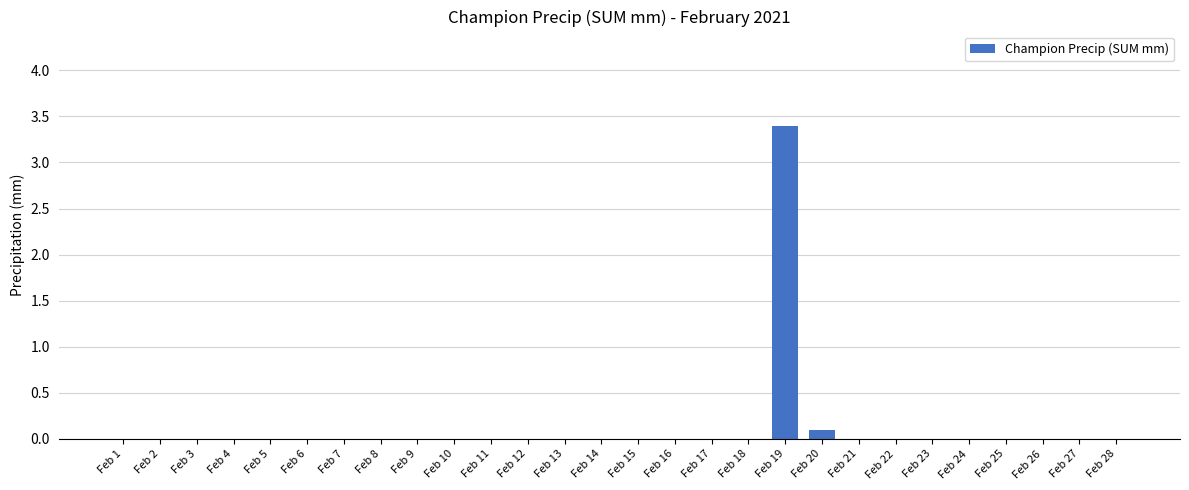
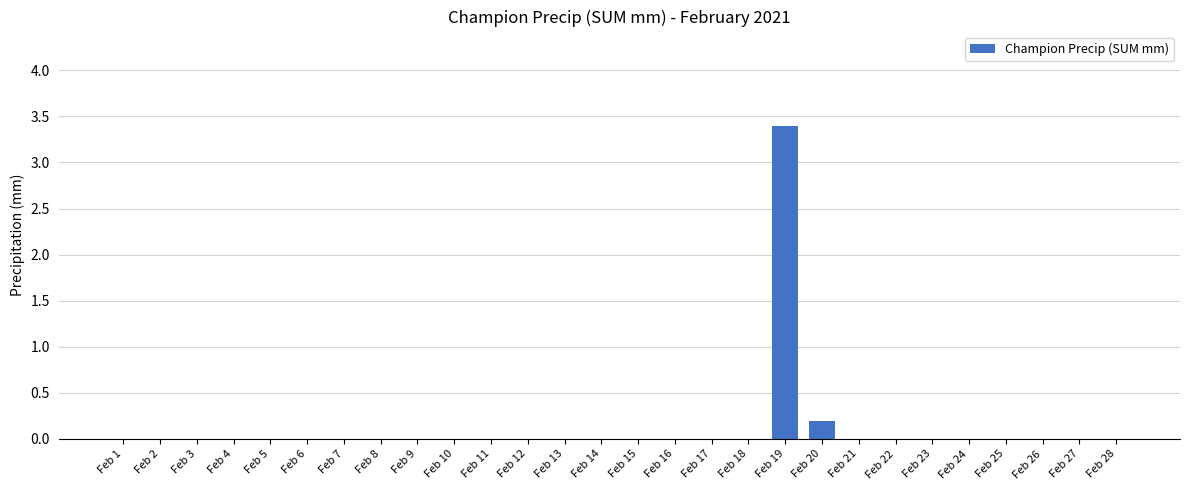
Feb 20: 0.1 -> 0.2
